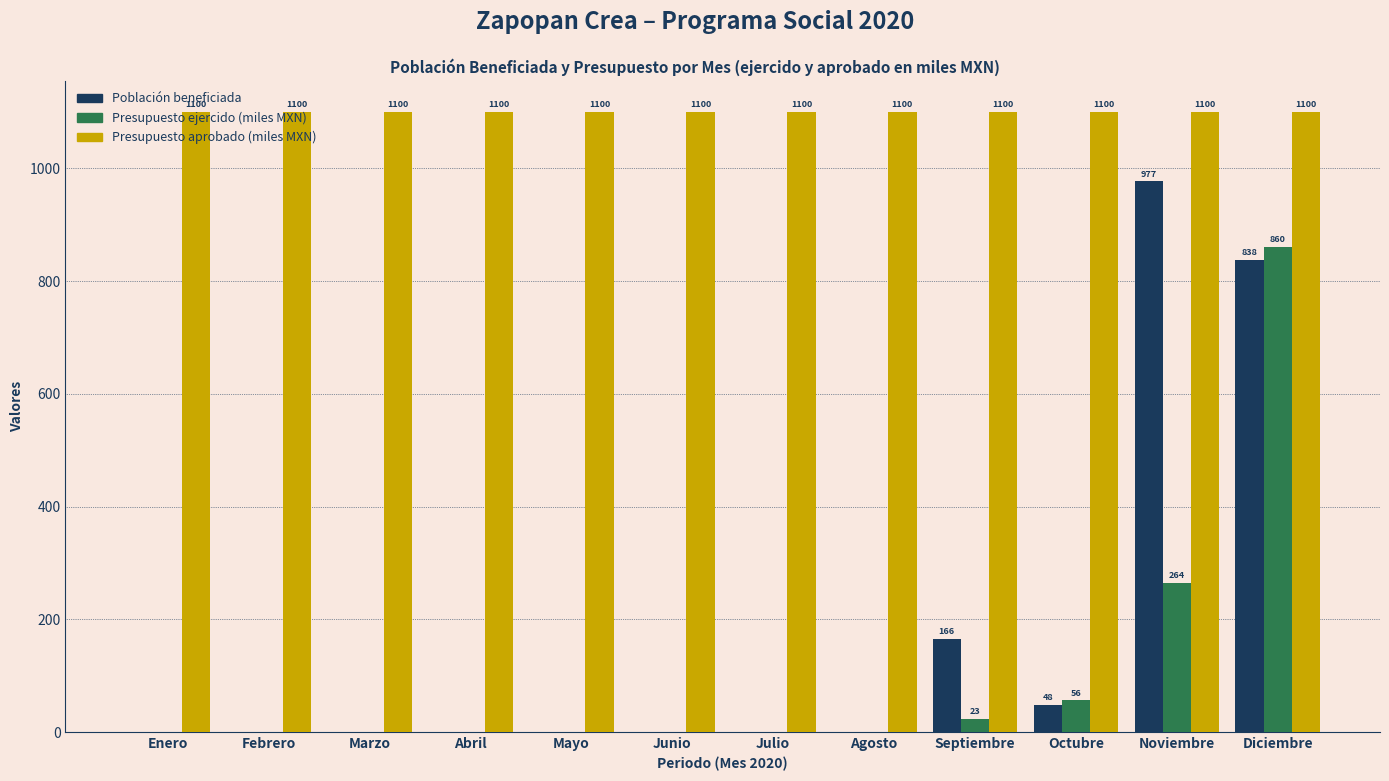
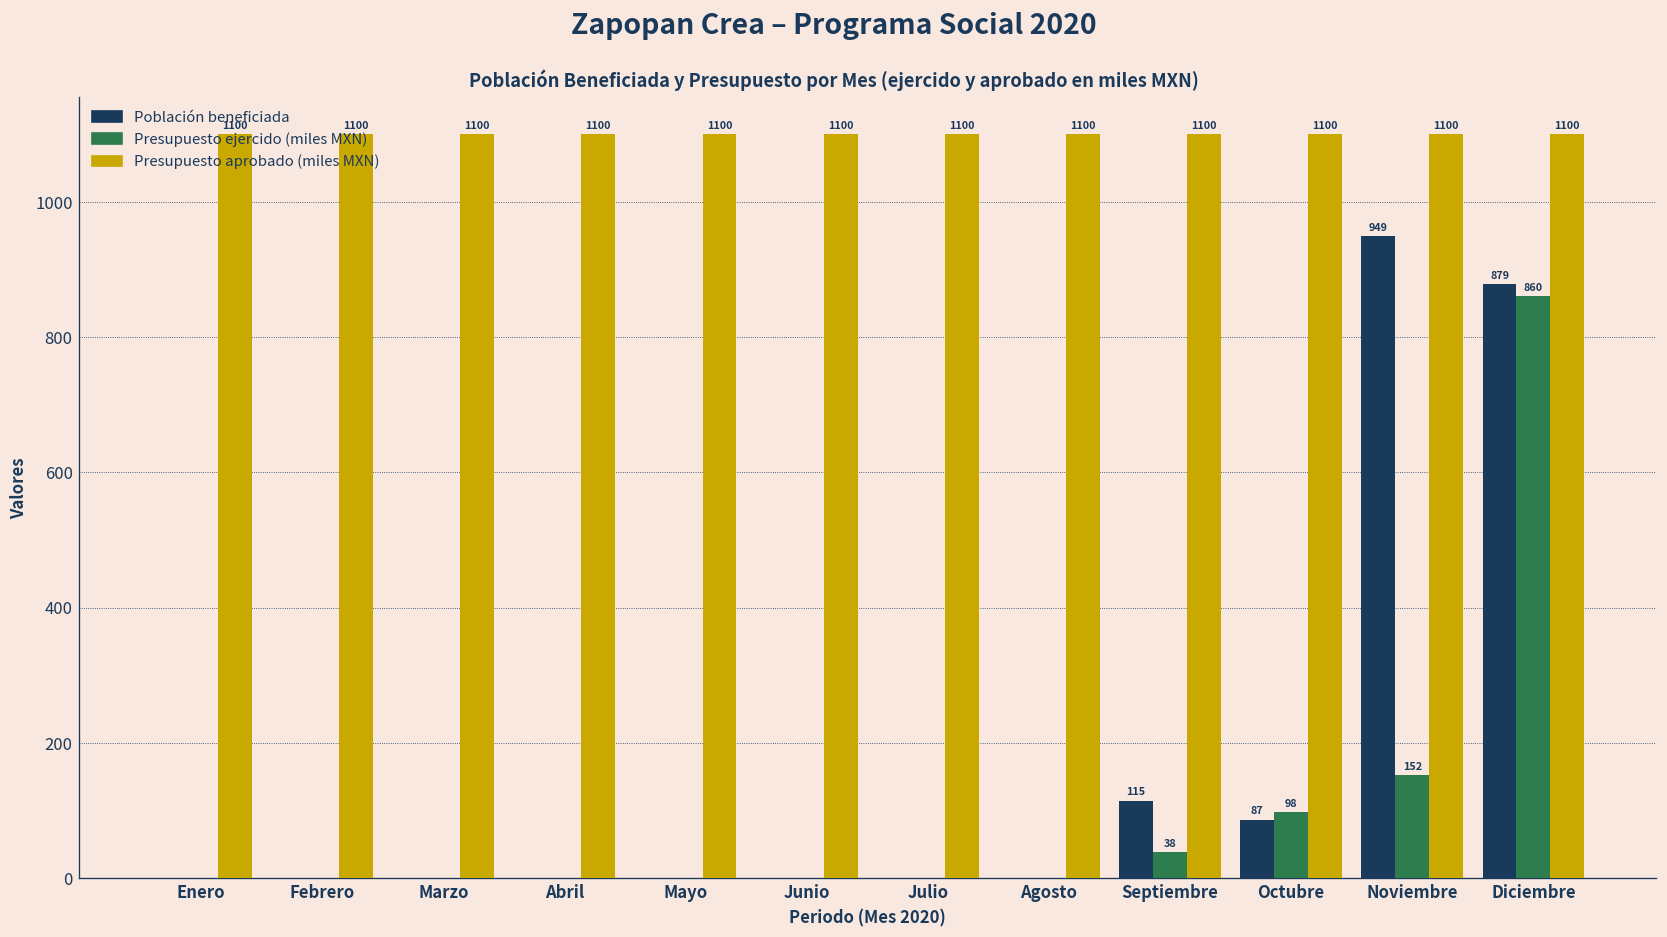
Población beneficiada, Septiembre: 166 -> 115
Presupuesto ejercido (miles MXN), Septiembre: 23 -> 38
Población beneficiada, Octubre: 48 -> 87
Presupuesto ejercido (miles MXN), Octubre: 56 -> 98
Población beneficiada, Noviembre: 977 -> 949
Presupuesto ejercido (miles MXN), Noviembre: 264 -> 152
Población beneficiada, Diciembre: 838 -> 879
